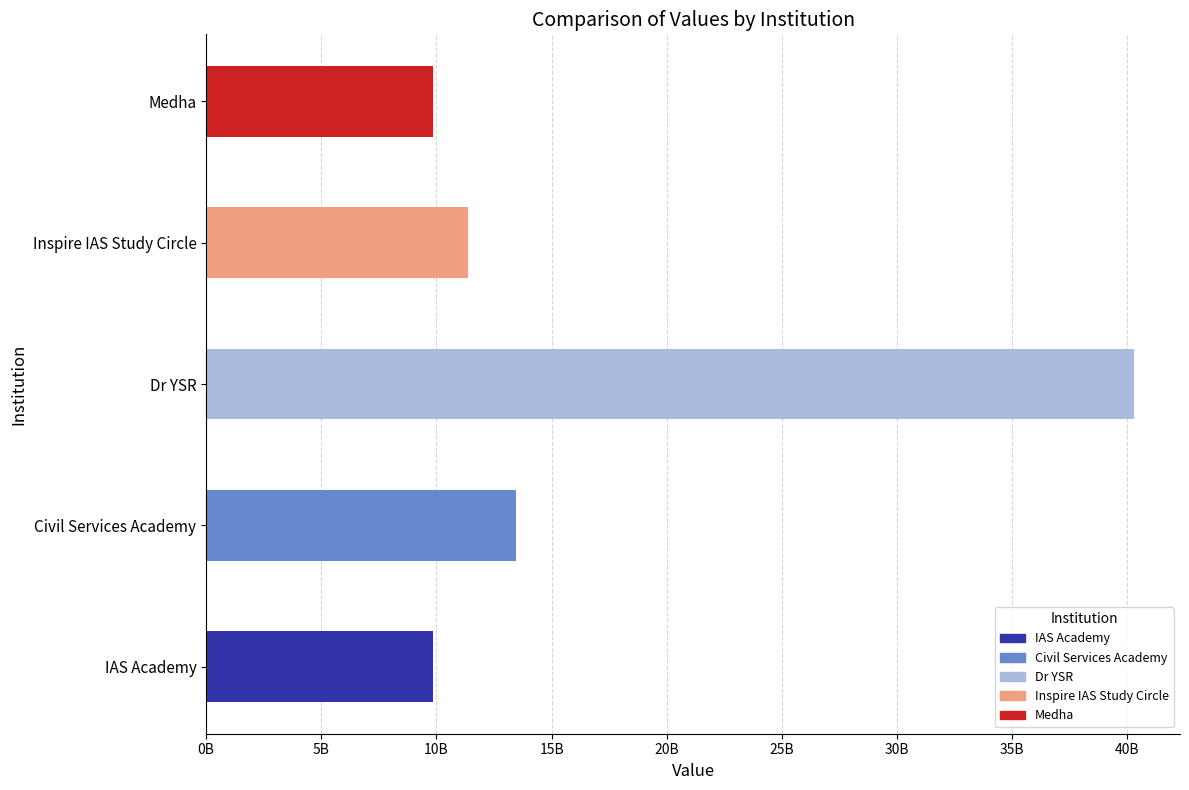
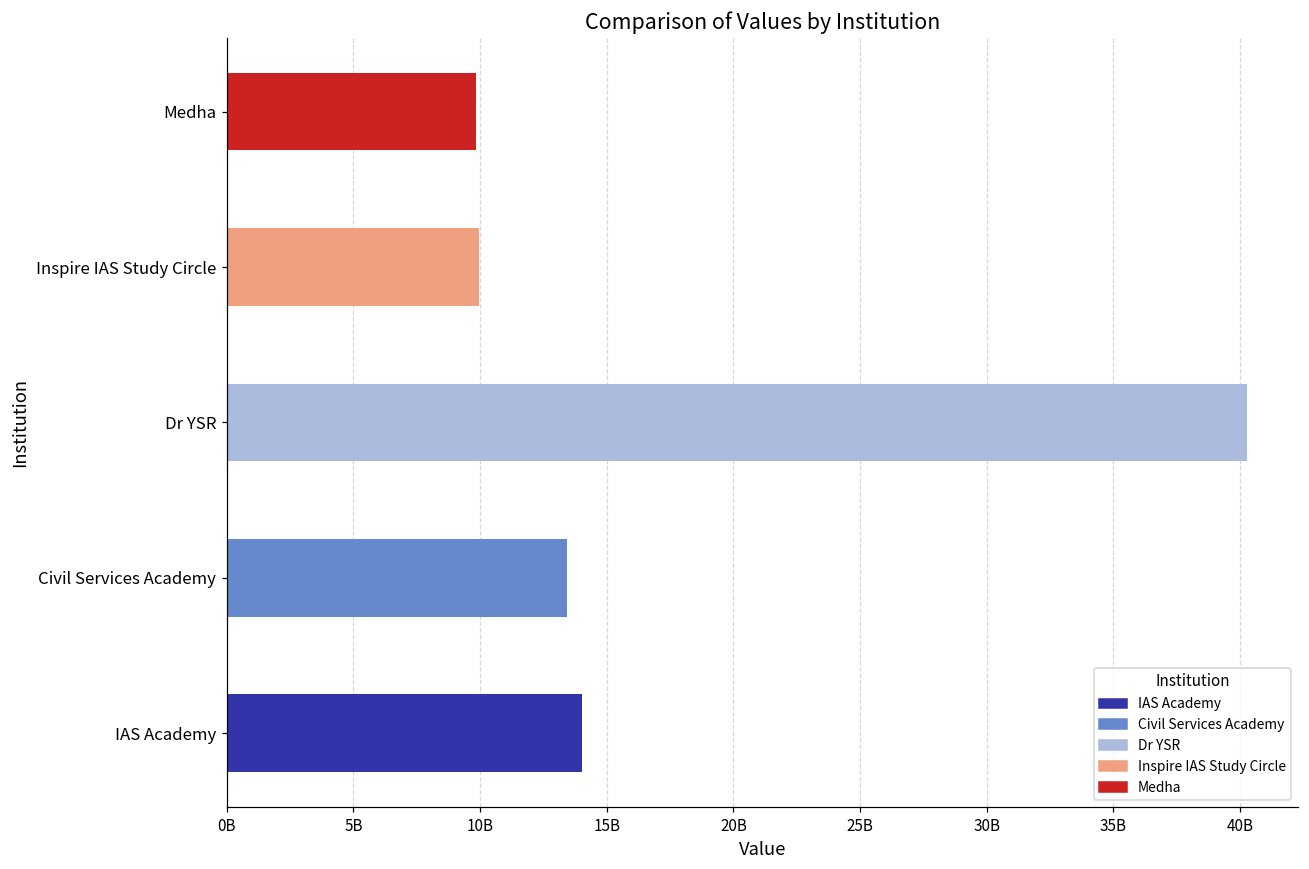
Inspire IAS Study Circle: 11400000000 -> 9900000000
IAS Academy: 9900000000 -> 14000000000
